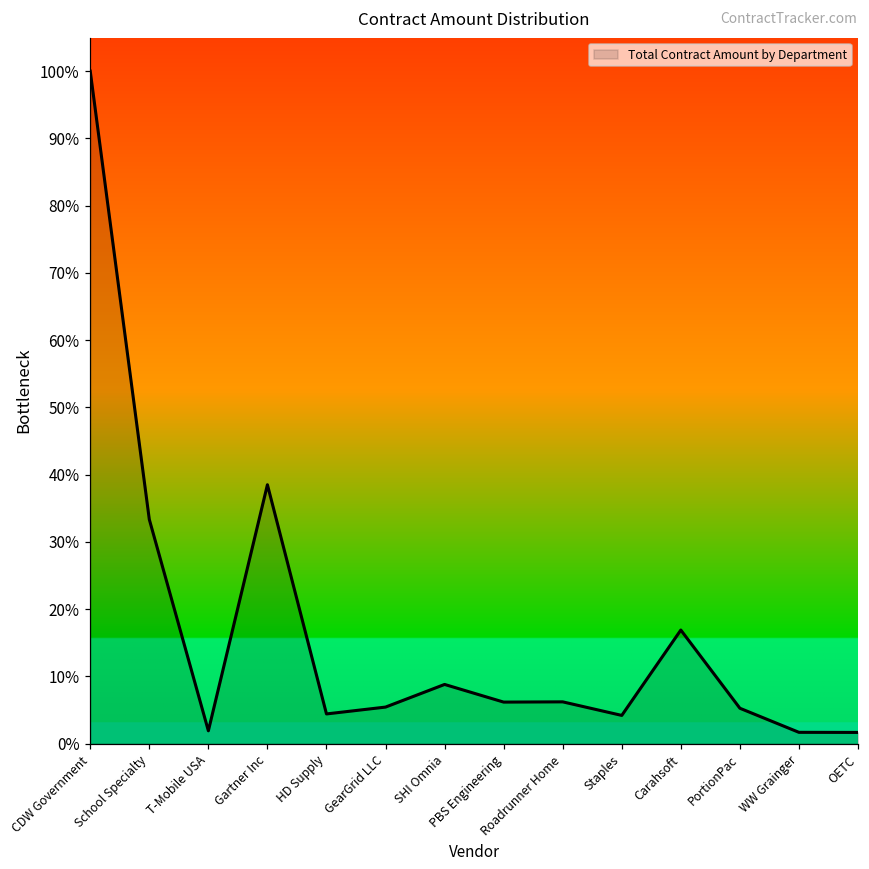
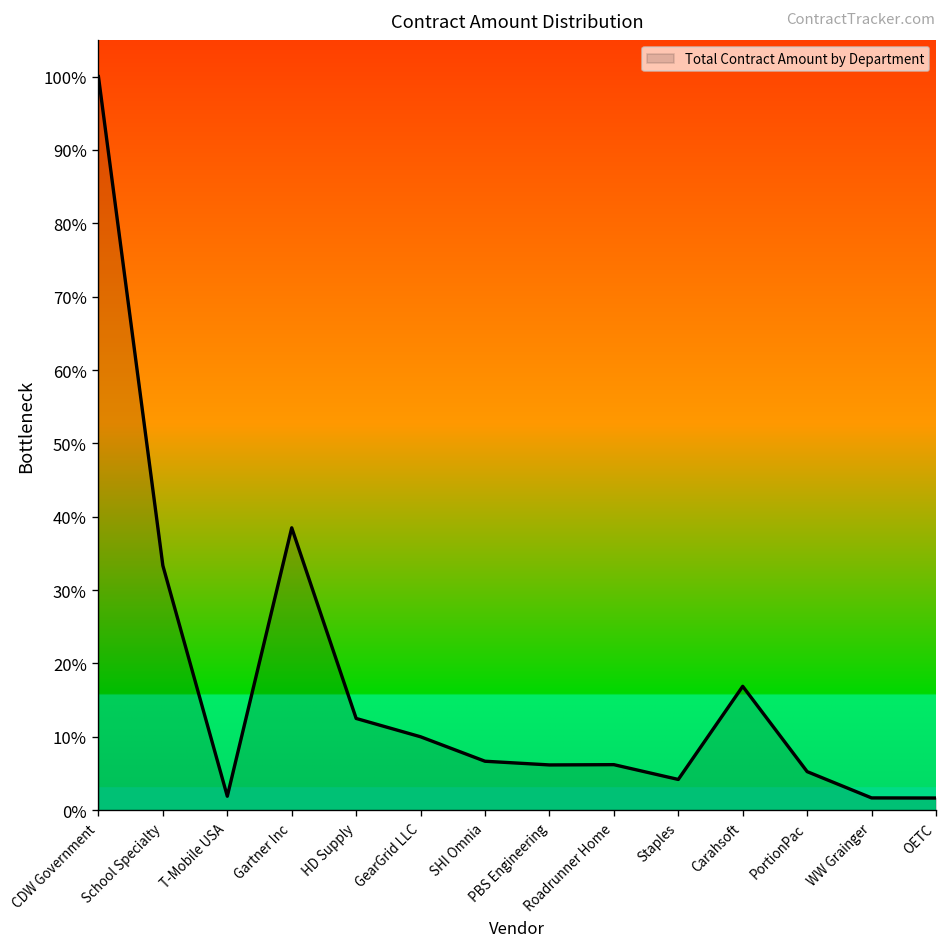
HD Supply: 4% -> 13%
GearGrid LLC: 5% -> 10%
SHI Omnia: 9% -> 7%
